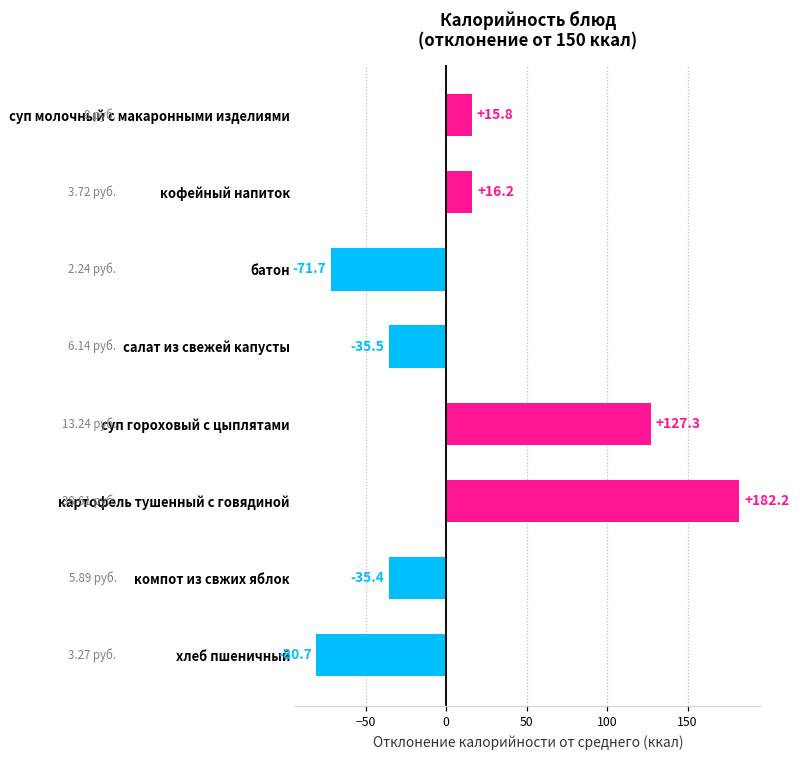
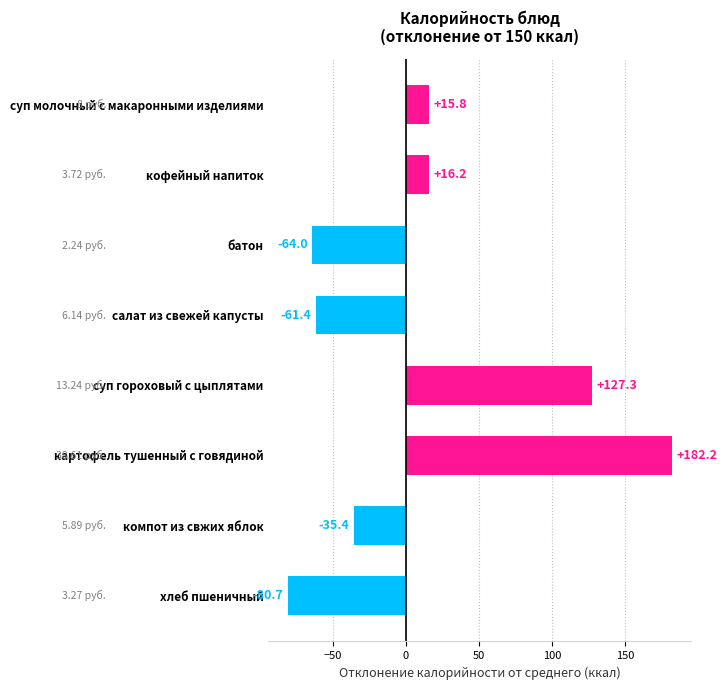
батон: -71.7 -> -64.0
салат из свежей капусты: -35.5 -> -61.4
